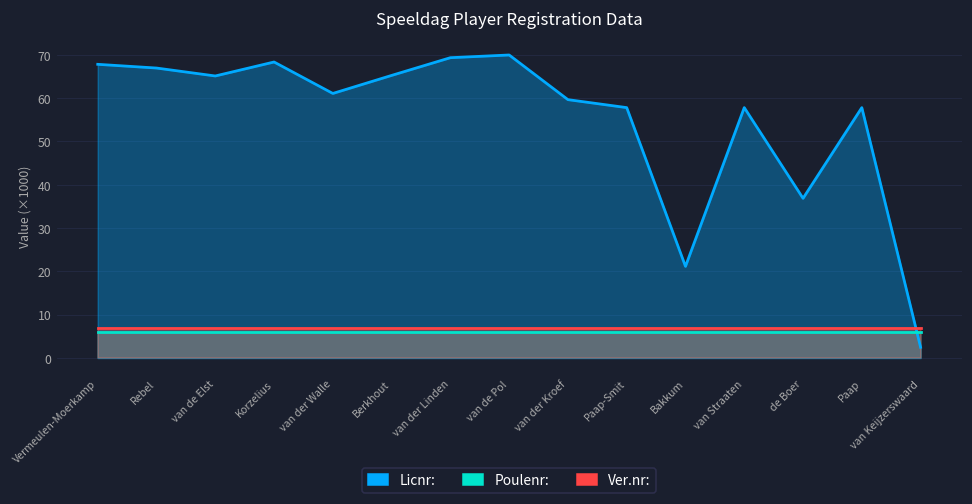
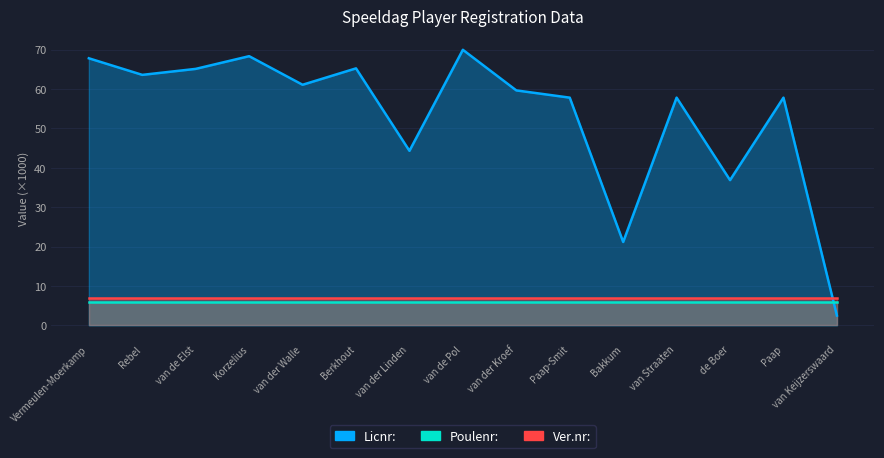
Licnr:, Rebel: 67 -> 64
Licnr:, van der Linden: 69 -> 44
